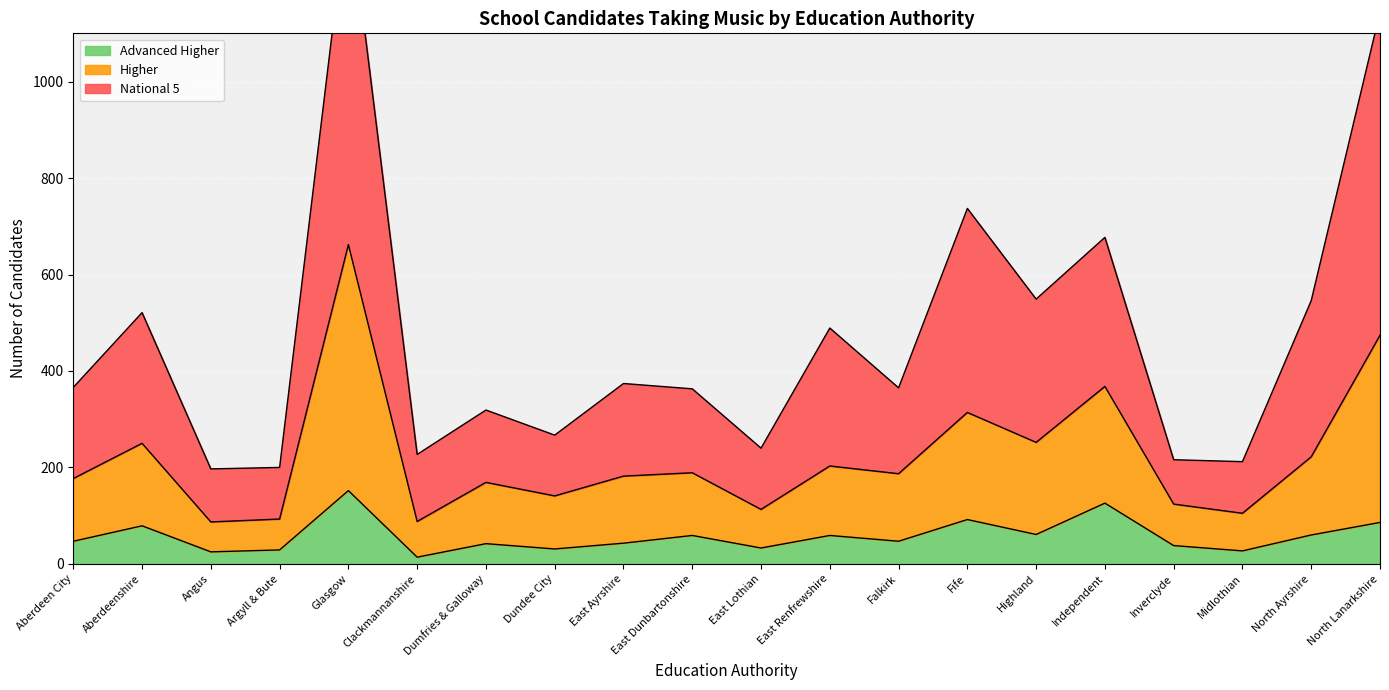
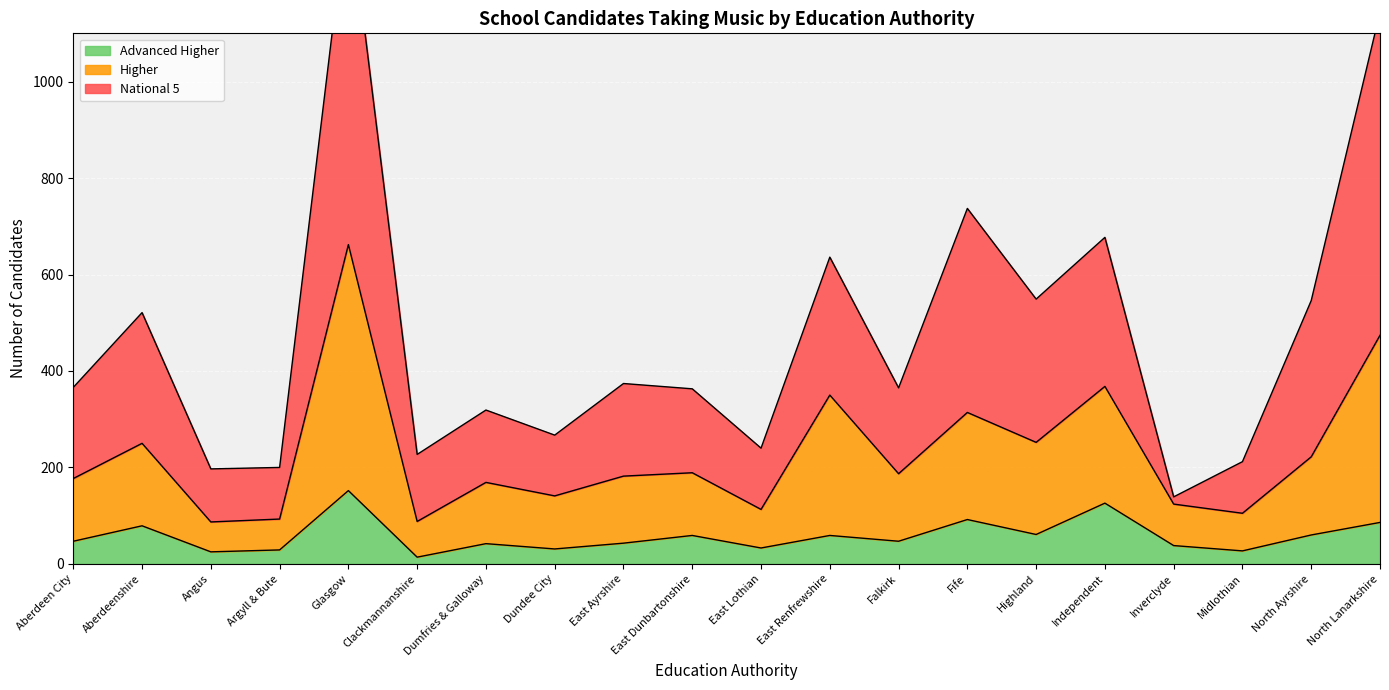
Higher, East Renfrewshire: 140 -> 290
National 5, Inverclyde: 90 -> 20
